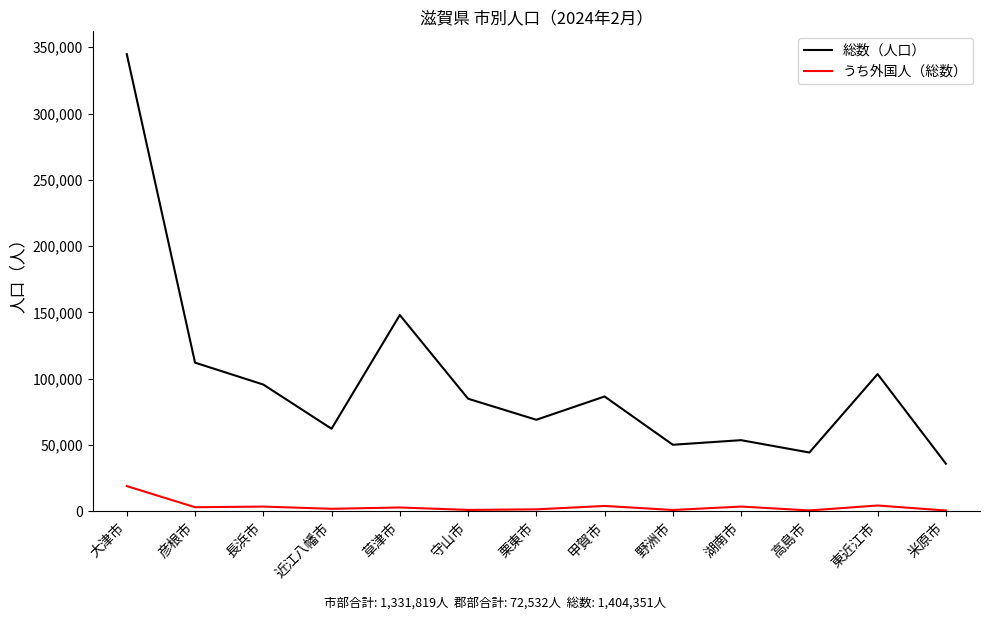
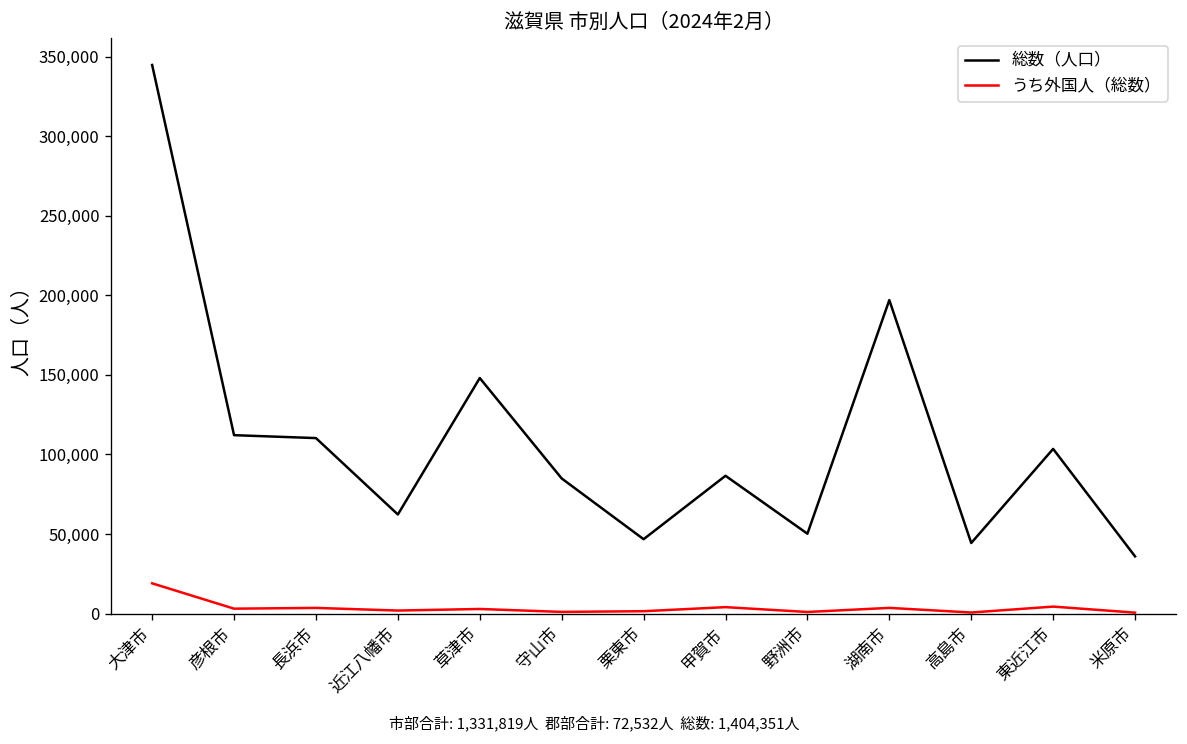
総数（人口）, 長浜市: 96,000 -> 110,000
総数（人口）, 栗東市: 69,000 -> 47,000
総数（人口）, 湖南市: 54,000 -> 197,000
